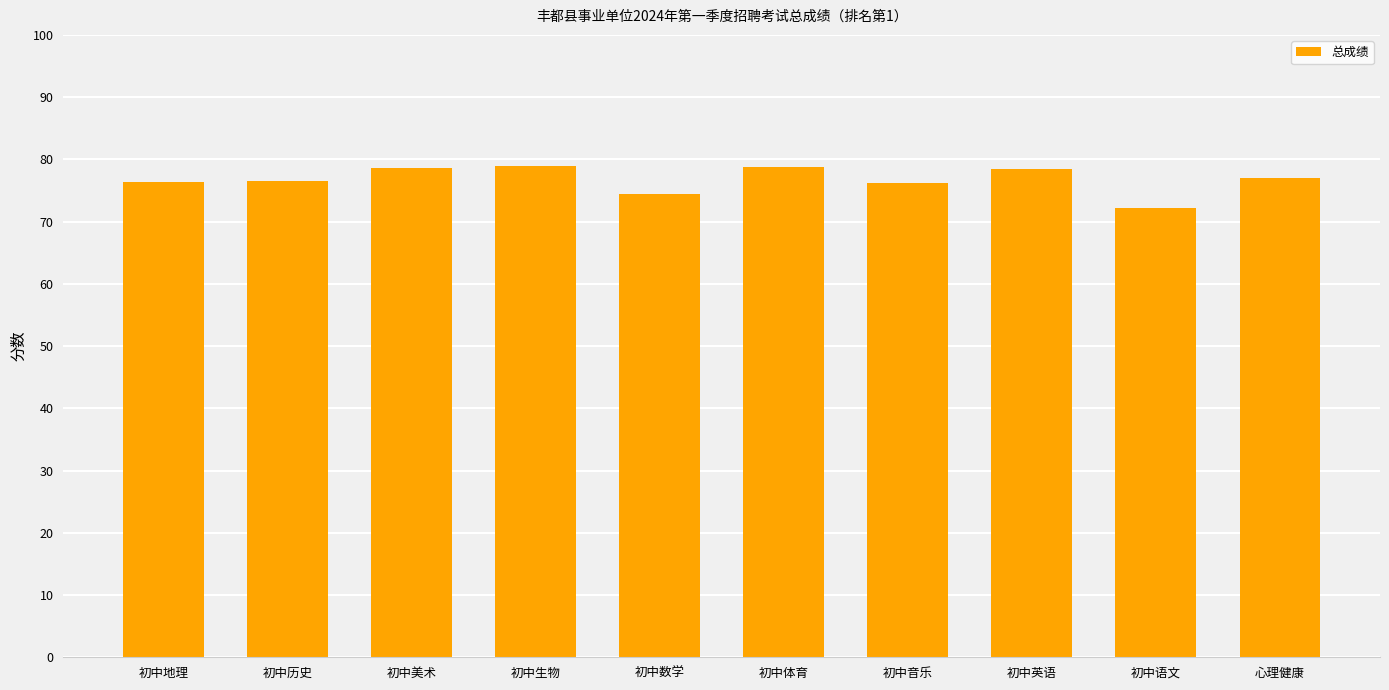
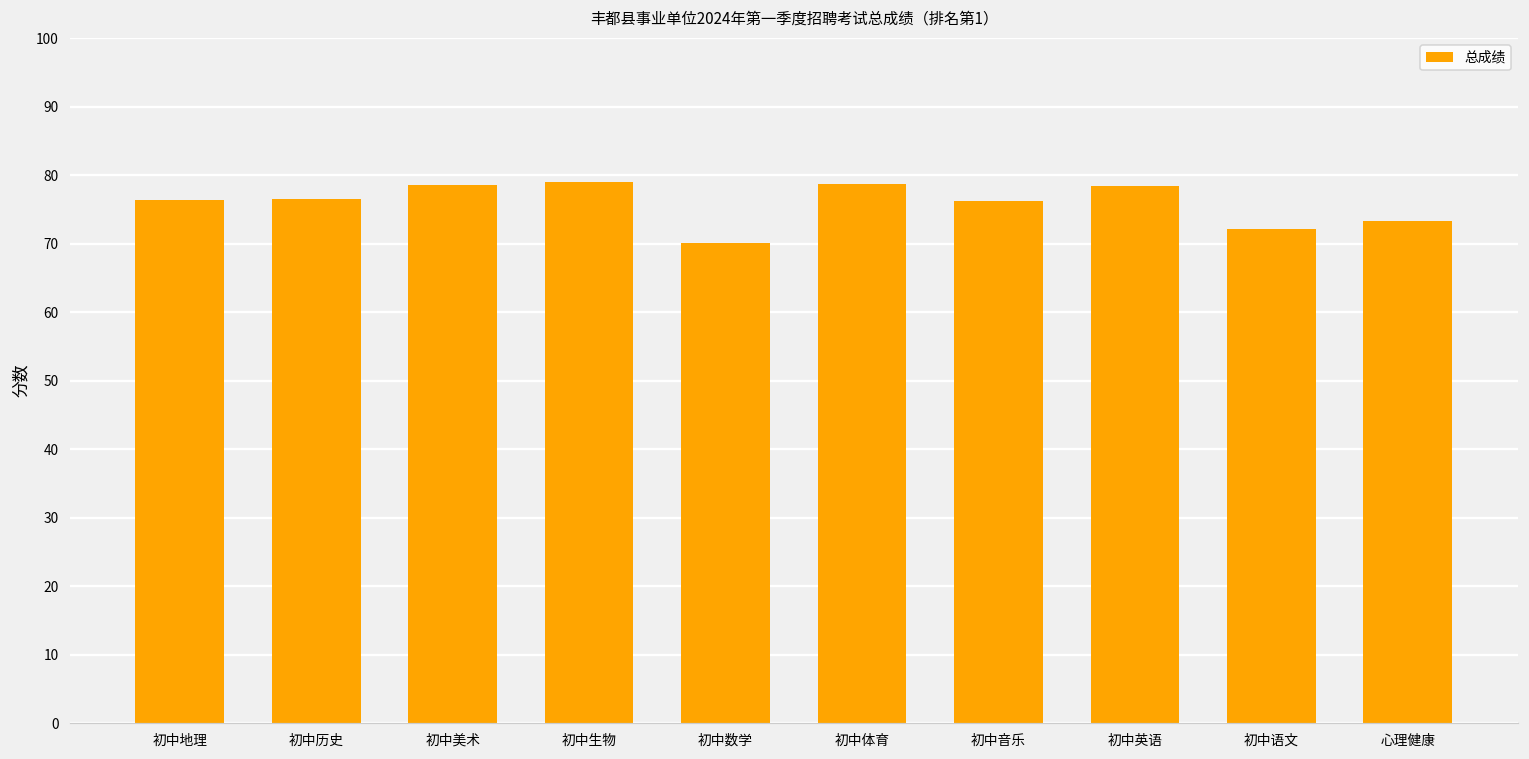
初中数学: 74 -> 70
心理健康: 77 -> 73
